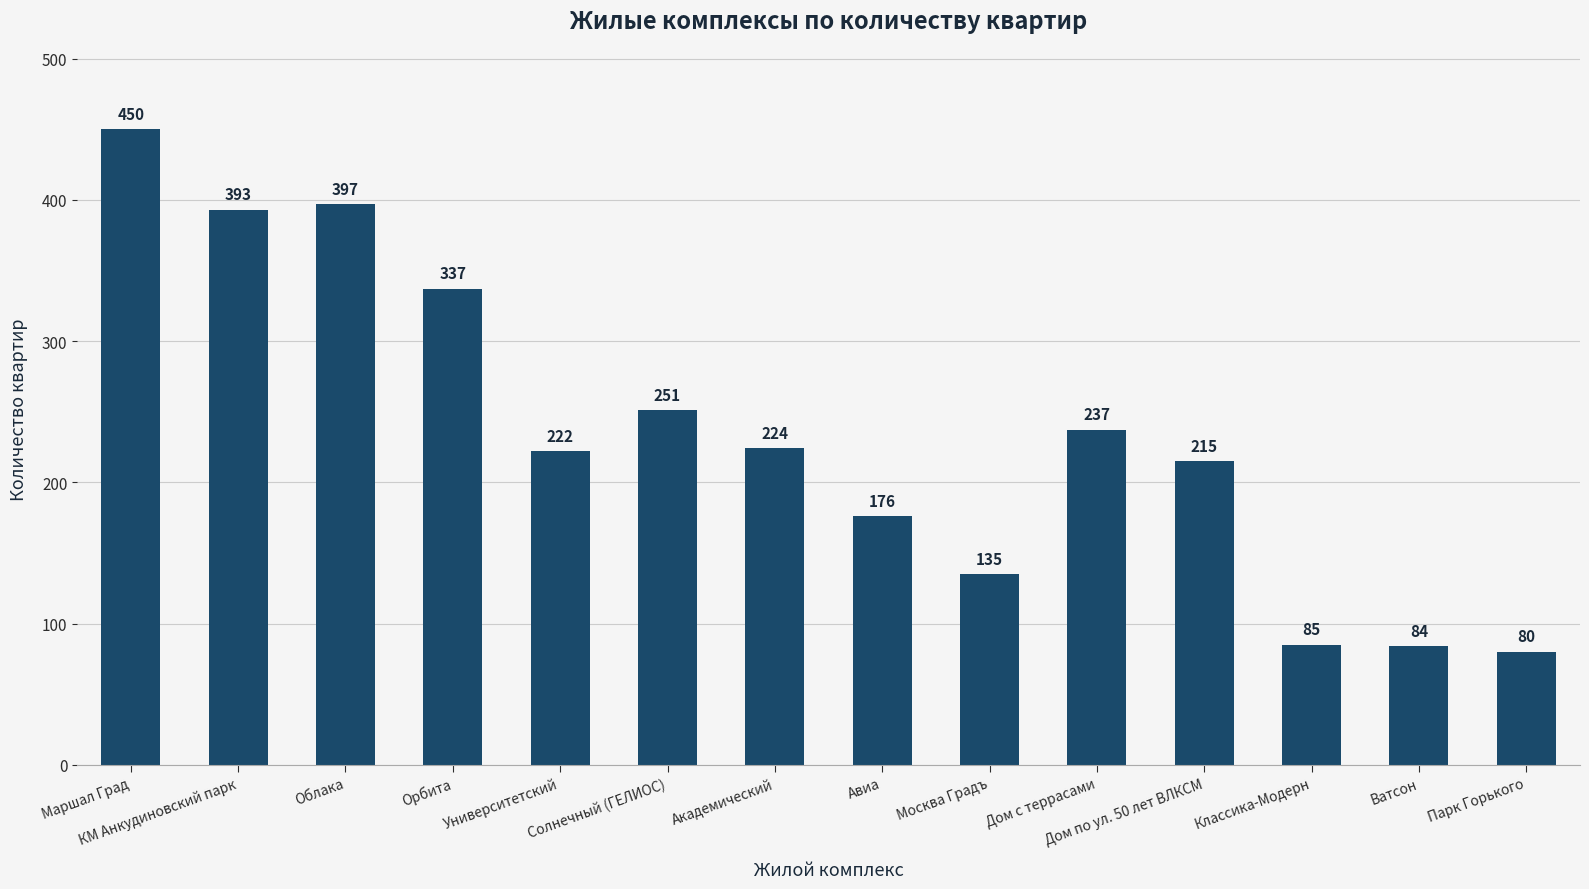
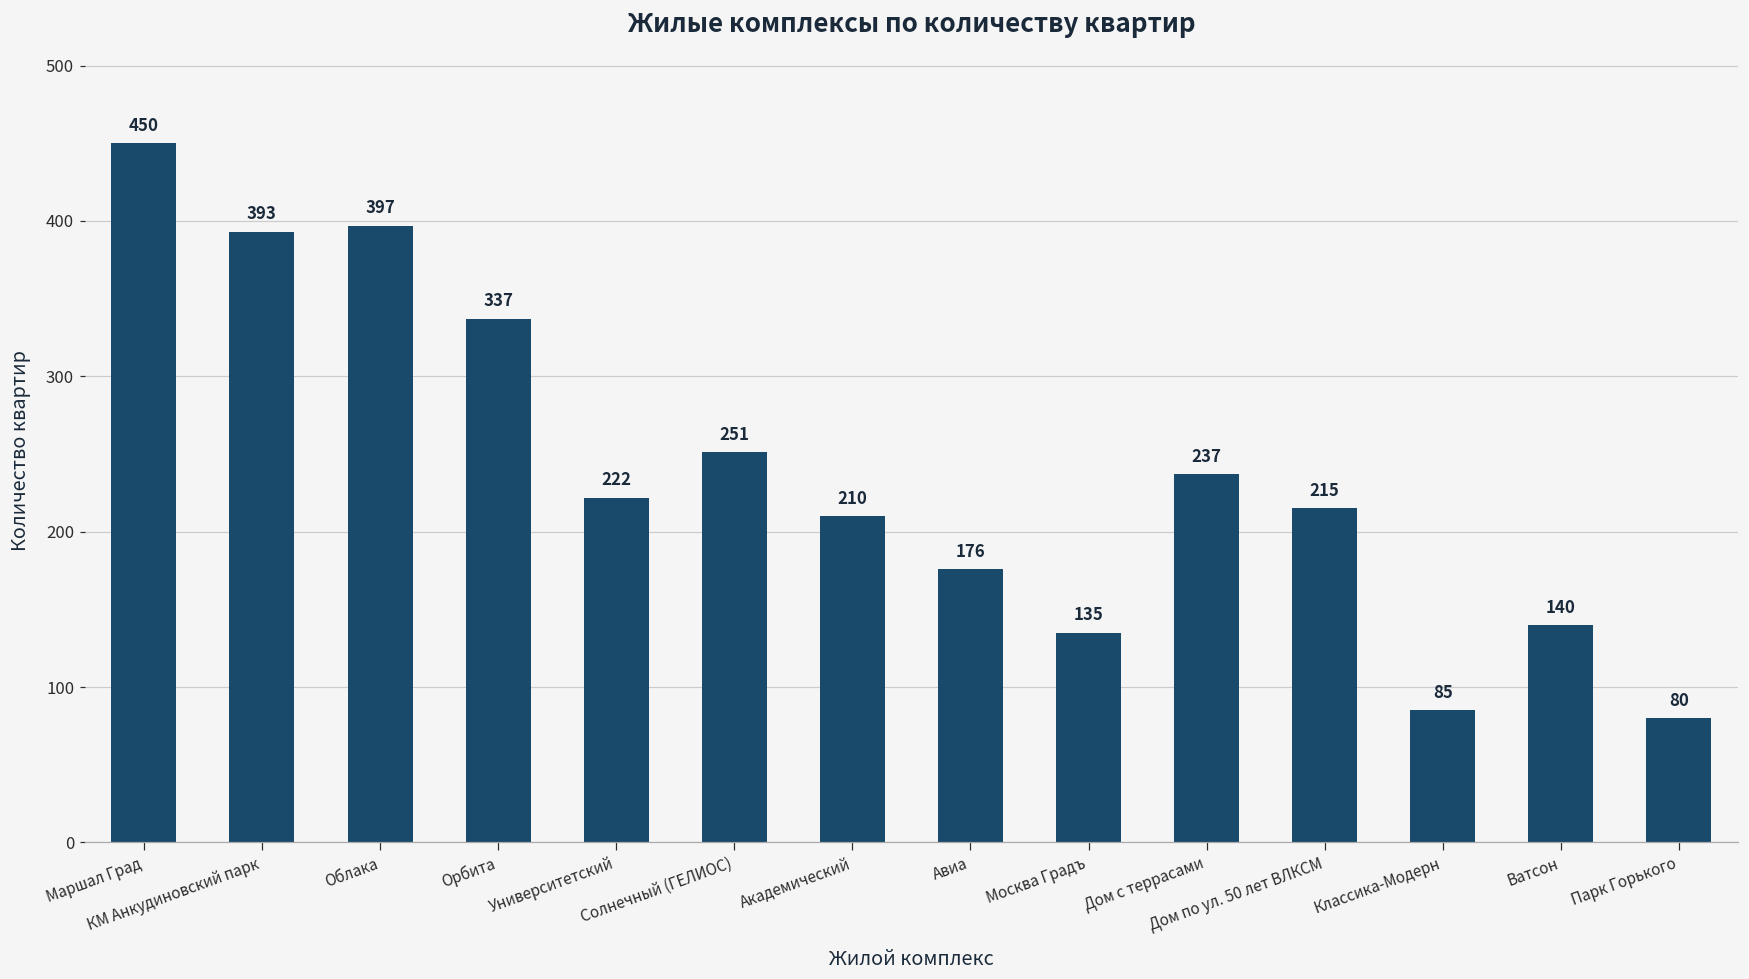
Академический: 224 -> 210
Ватсон: 84 -> 140
